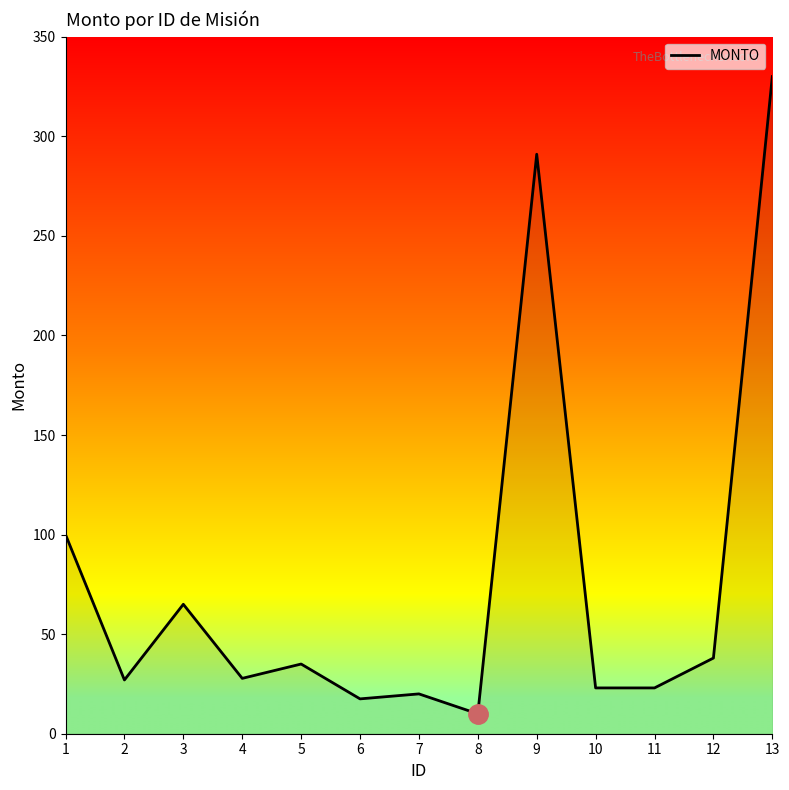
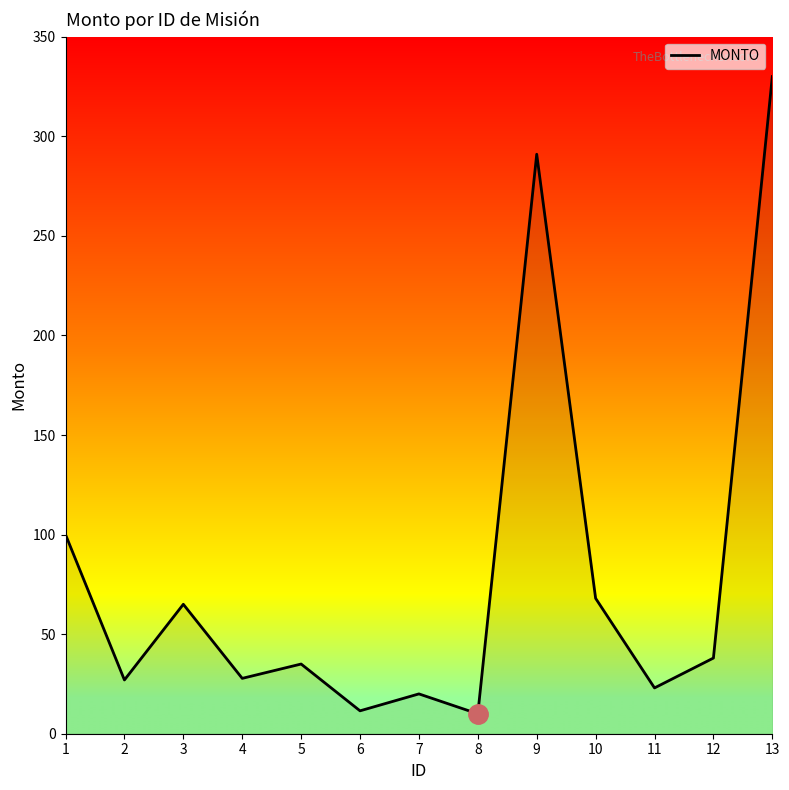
MONTO, 6: 18 -> 12
MONTO, 10: 23 -> 68
